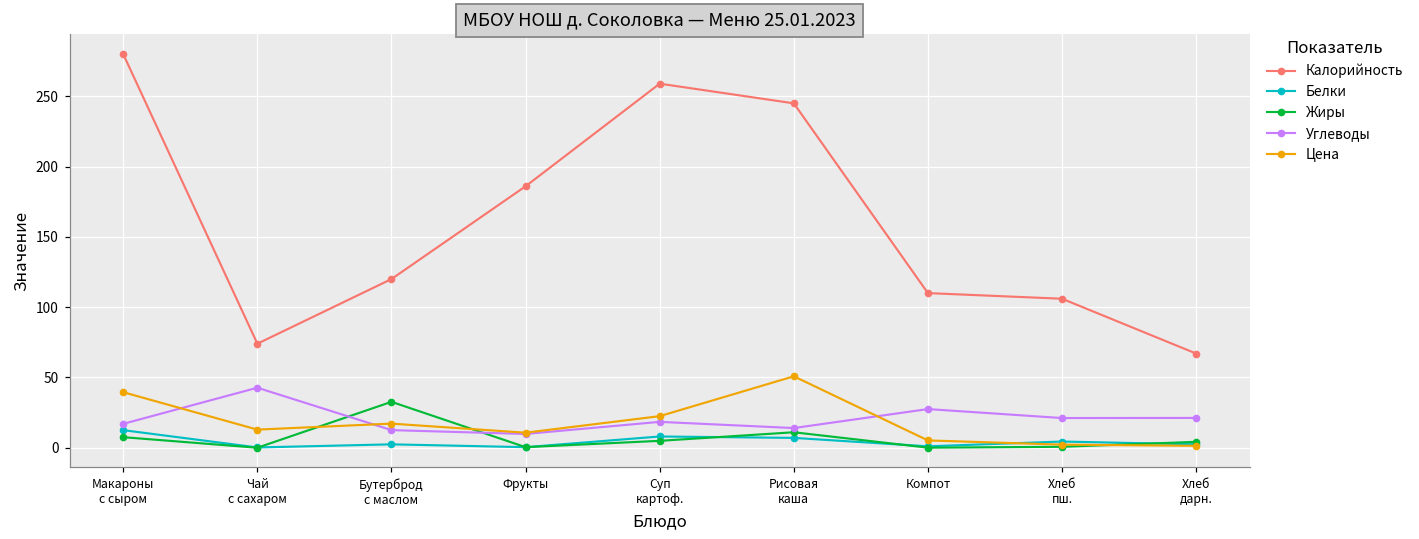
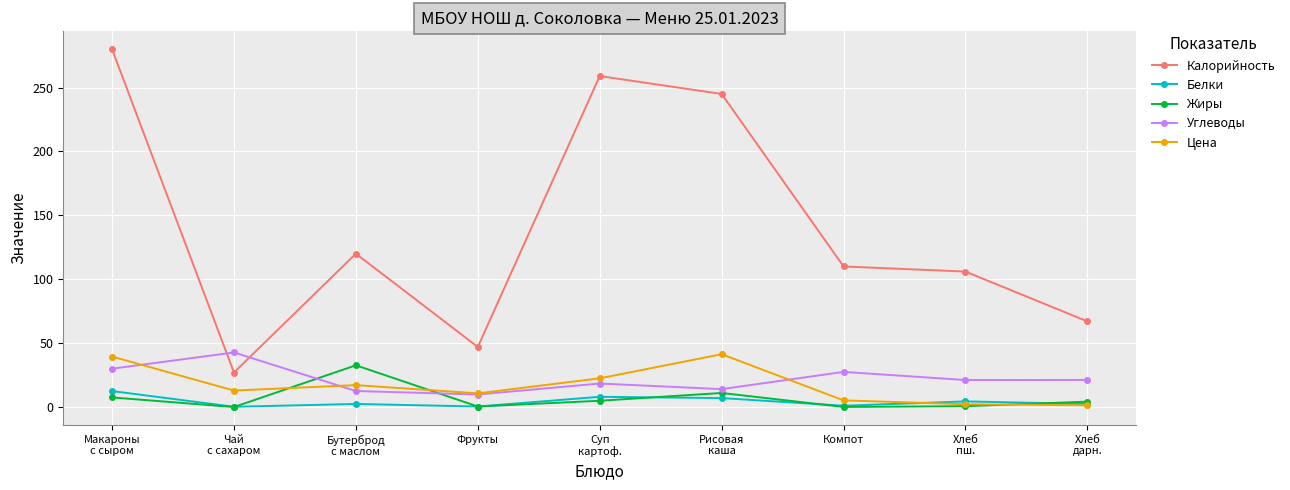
Углеводы, Макароны с сыром: 17 -> 30
Калорийность, Чай с сахаром: 74 -> 27
Калорийность, Фрукты: 186 -> 47
Цена, Рисовая каша: 51 -> 41
